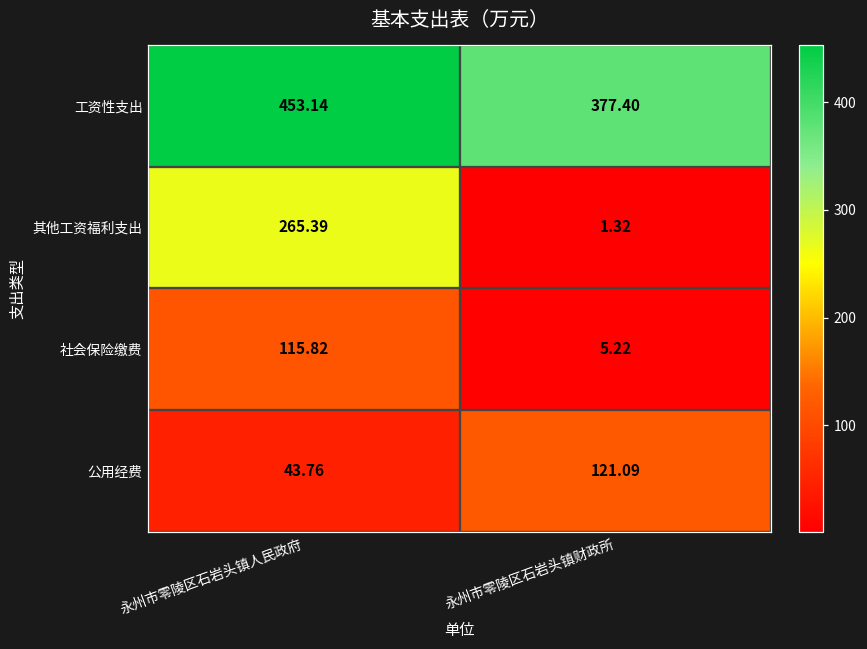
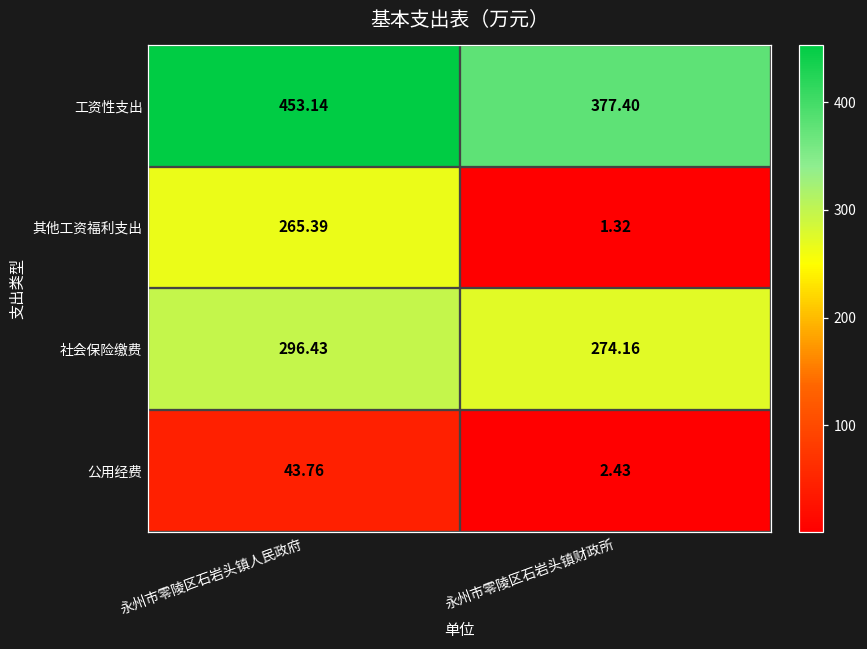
社会保险缴费, 永州市零陵区石岩头镇人民政府: 115.82 -> 296.43
社会保险缴费, 永州市零陵区石岩头镇财政所: 5.22 -> 274.16
公用经费, 永州市零陵区石岩头镇财政所: 121.09 -> 2.43
